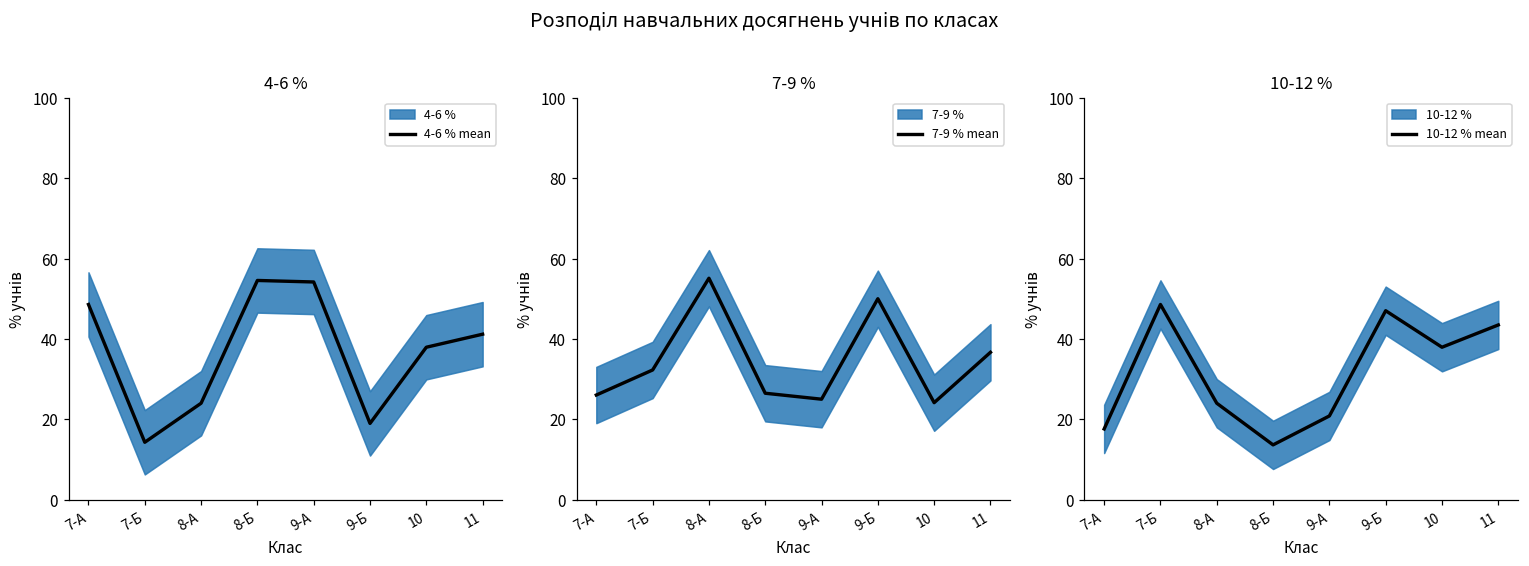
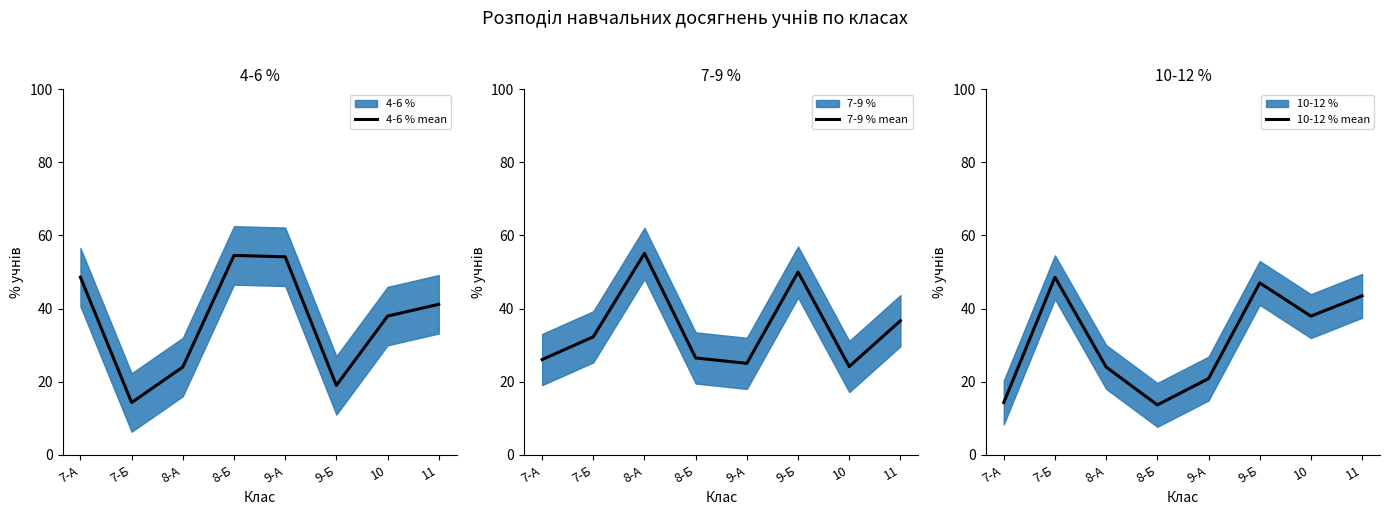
10-12 %, 10-12 % mean, 7-А: 18 -> 14
